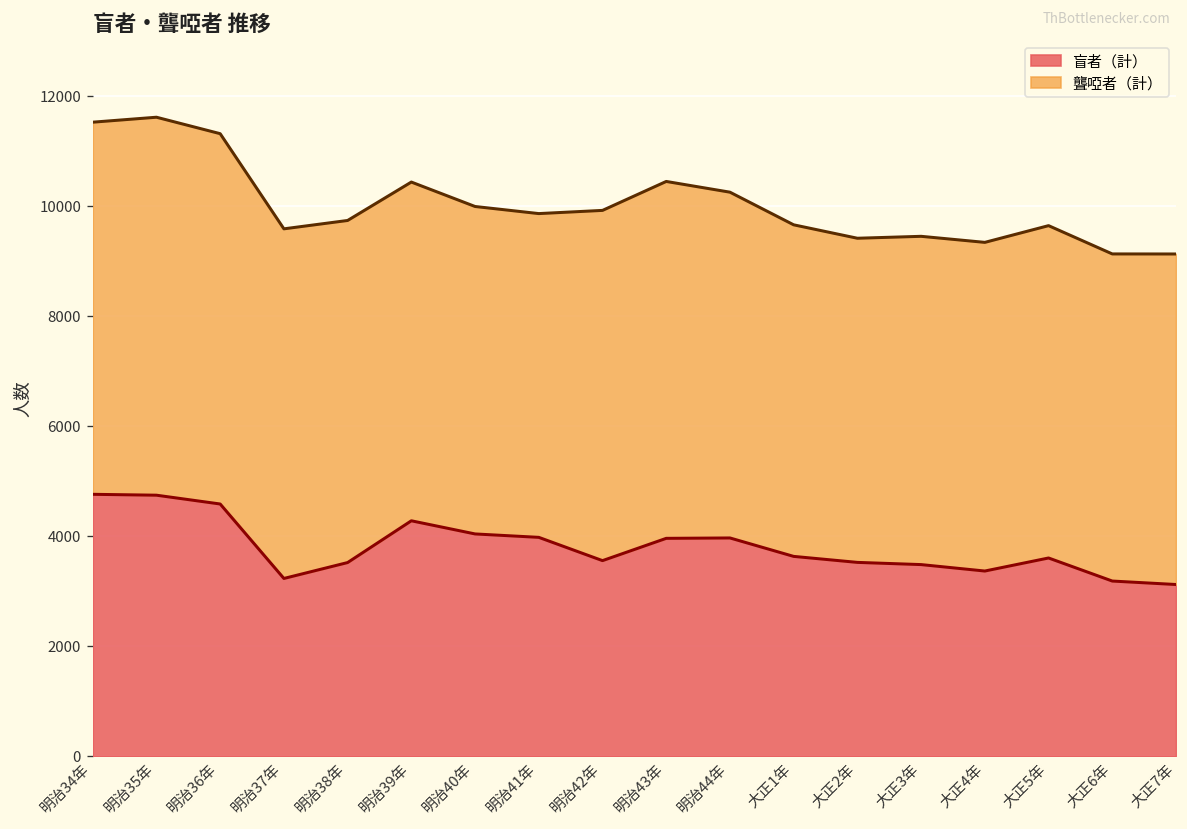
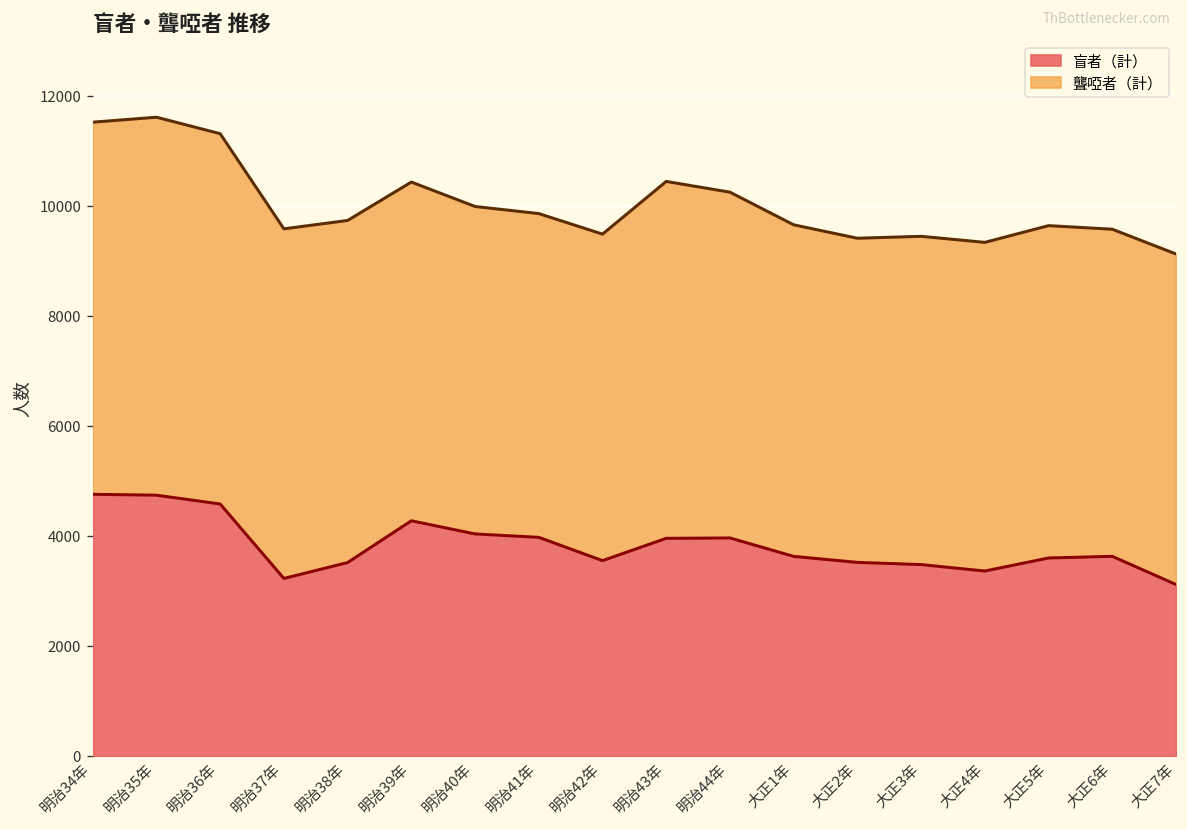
聾啞者（計）, 明治42年: 6400 -> 5900
盲者（計）, 大正6年: 3200 -> 3600
